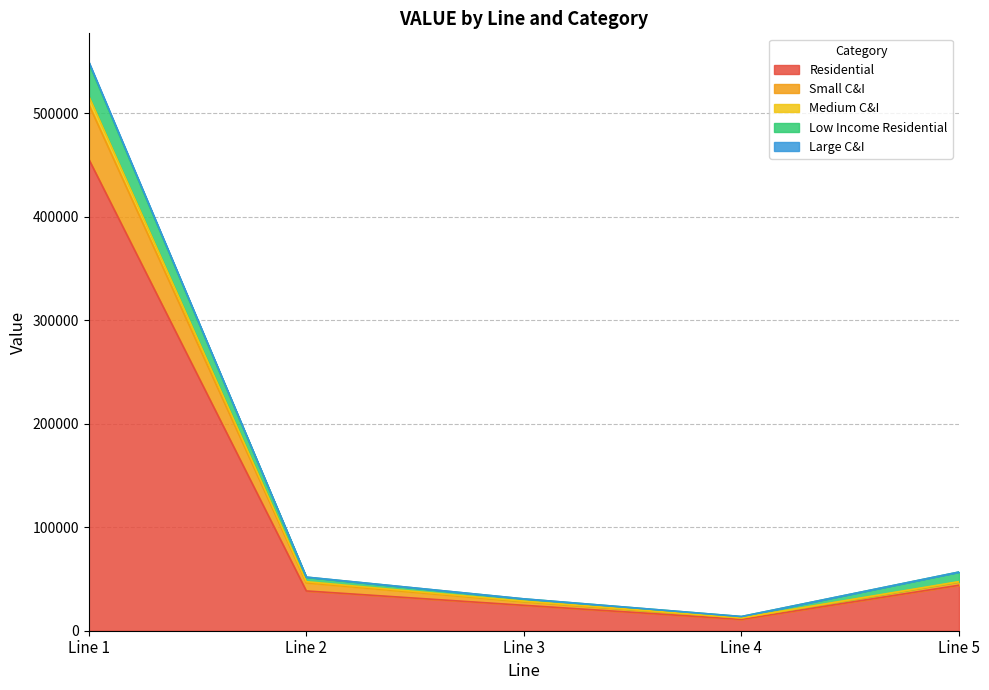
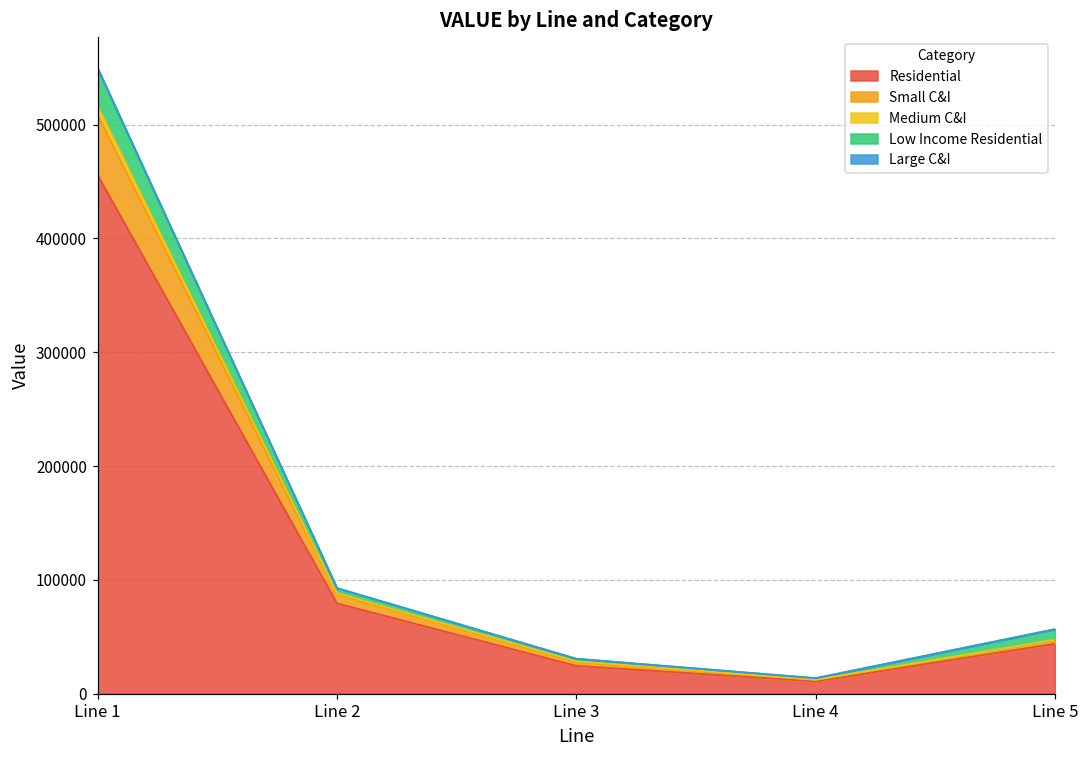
Residential, Line 2: 38000 -> 79000
